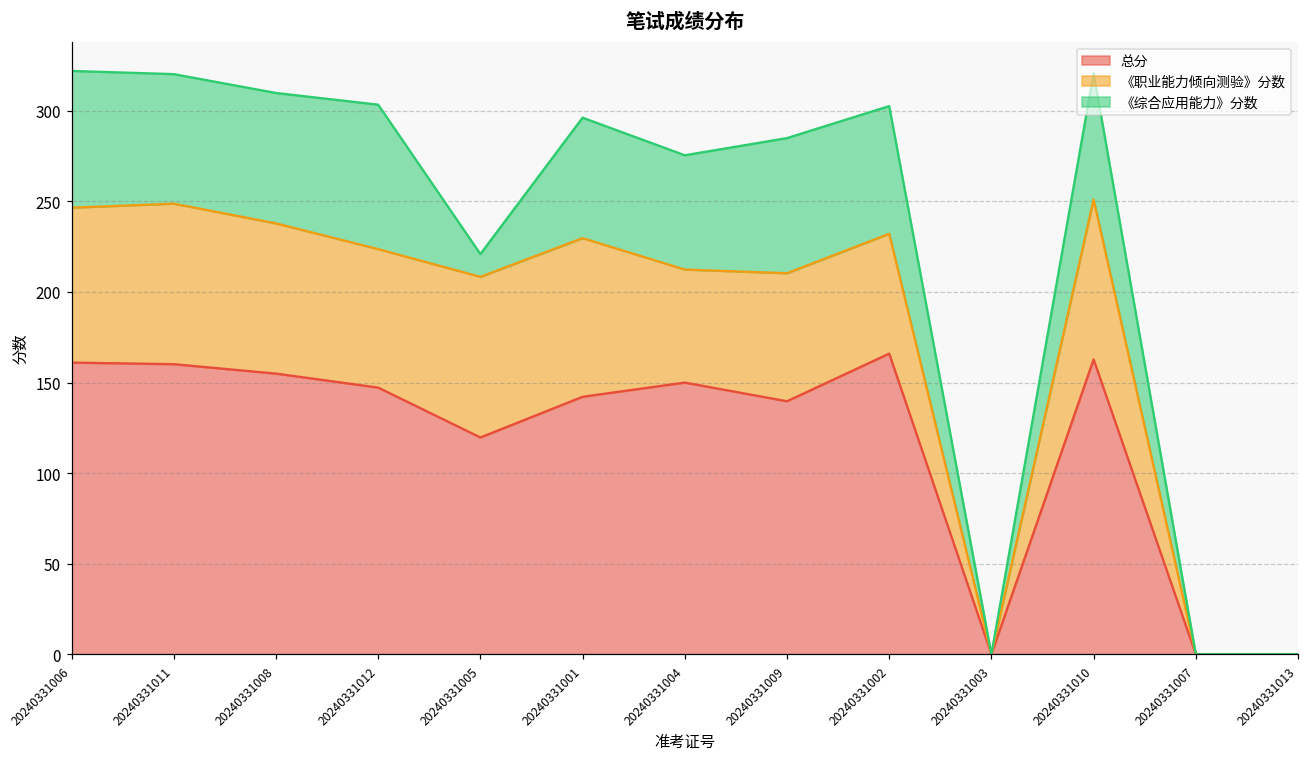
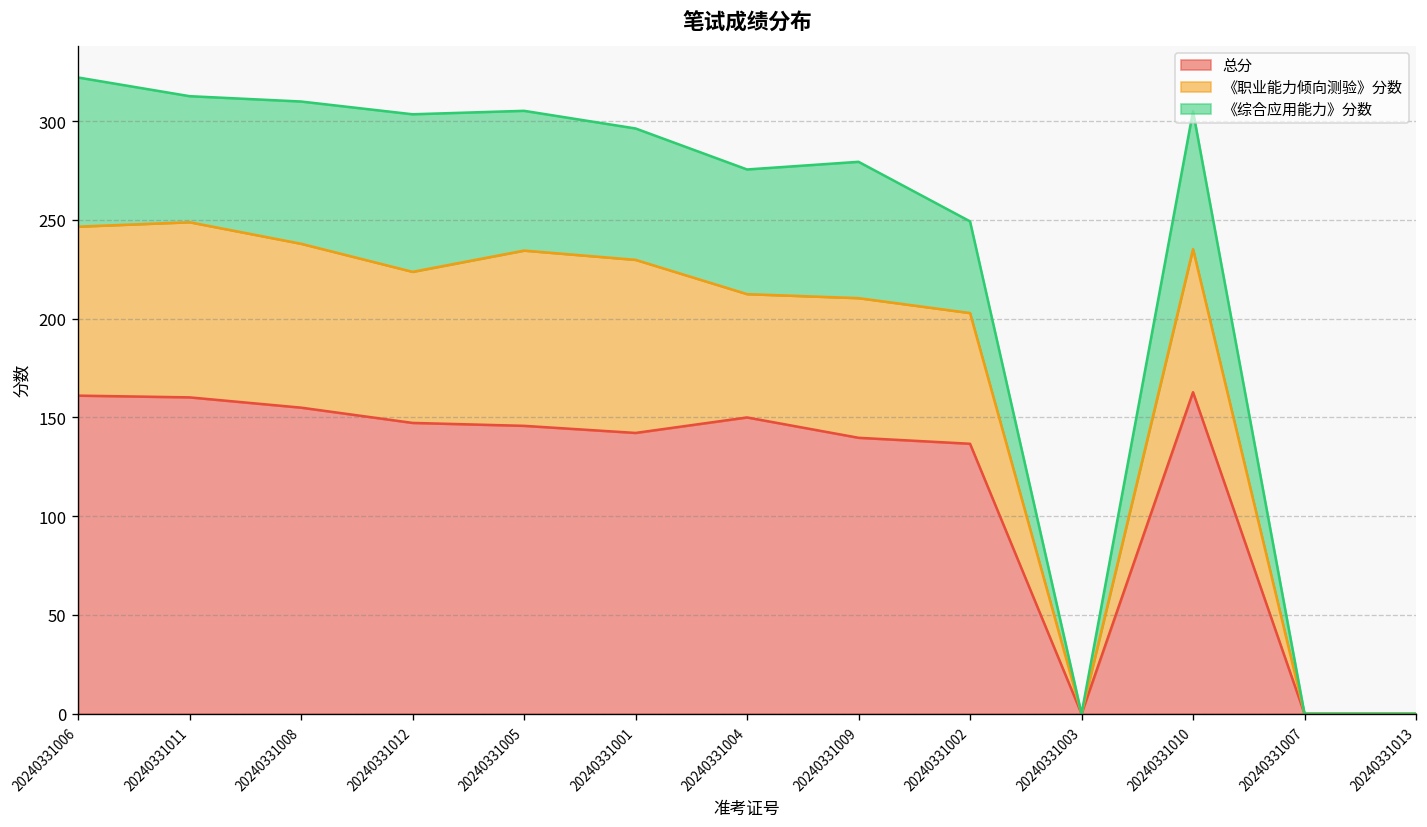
《综合应用能力》分数, 20240331011: 72 -> 64
总分, 20240331005: 120 -> 146
《综合应用能力》分数, 20240331005: 13 -> 71
《综合应用能力》分数, 20240331009: 75 -> 69
总分, 20240331002: 166 -> 137
《综合应用能力》分数, 20240331002: 70 -> 46
《职业能力倾向测验》分数, 20240331010: 88 -> 72
